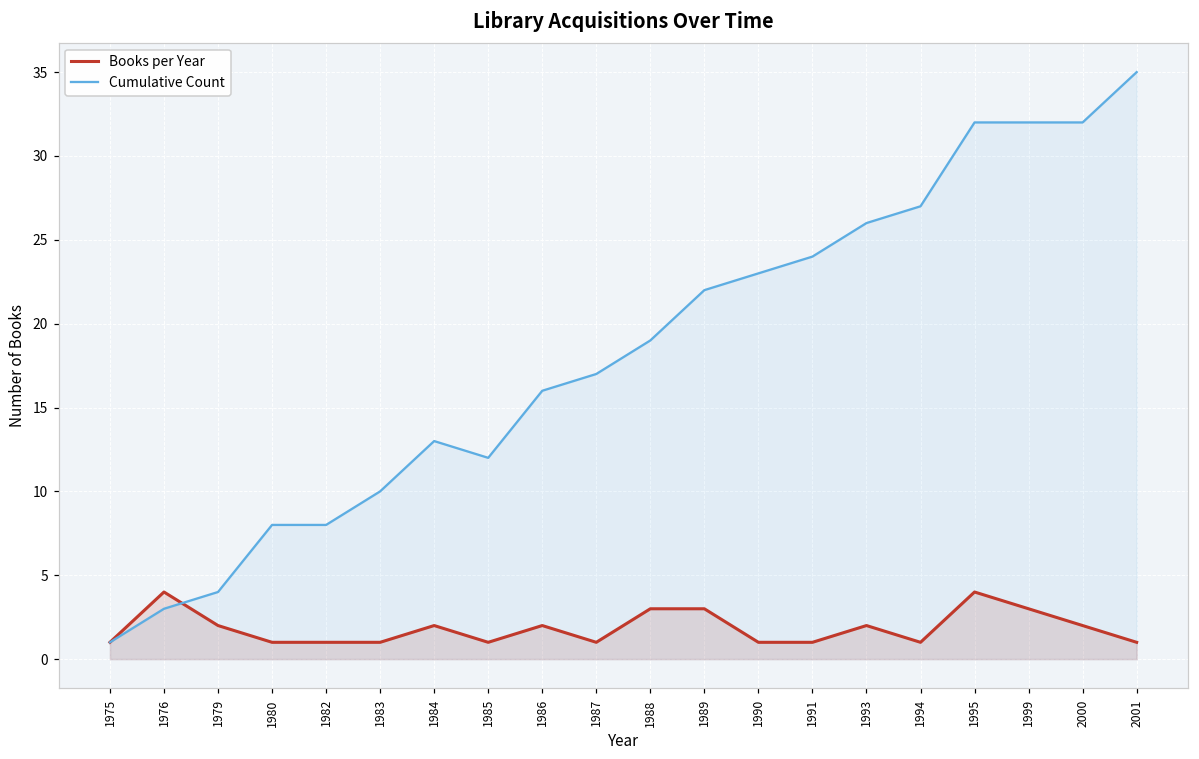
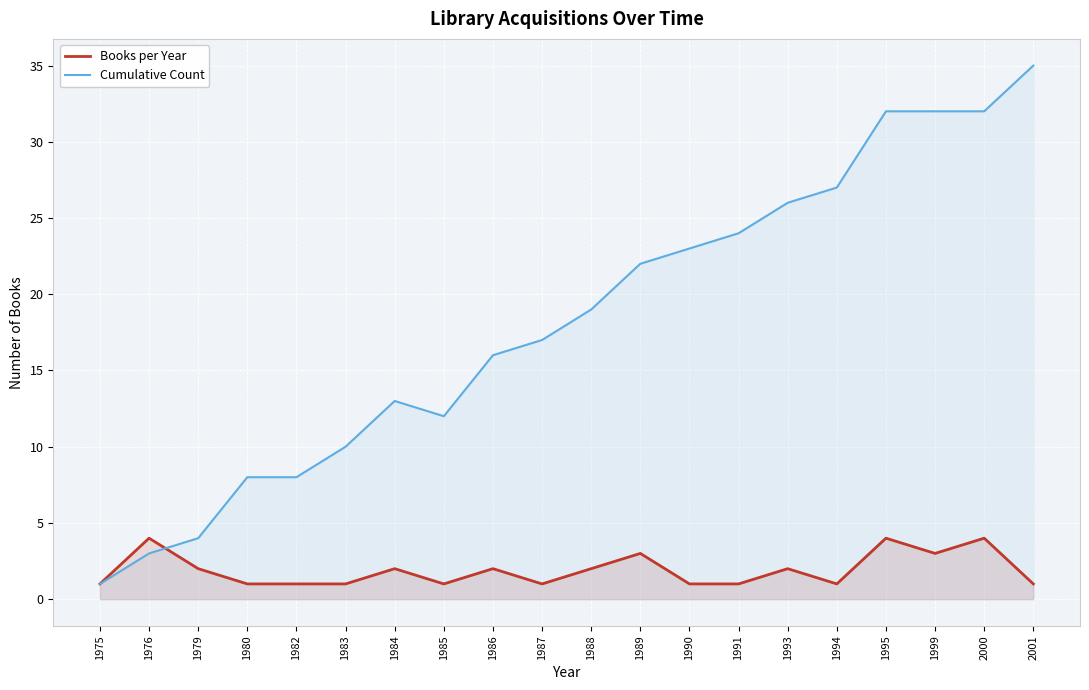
Books per Year, 1988: 3 -> 2
Books per Year, 2000: 2 -> 4
